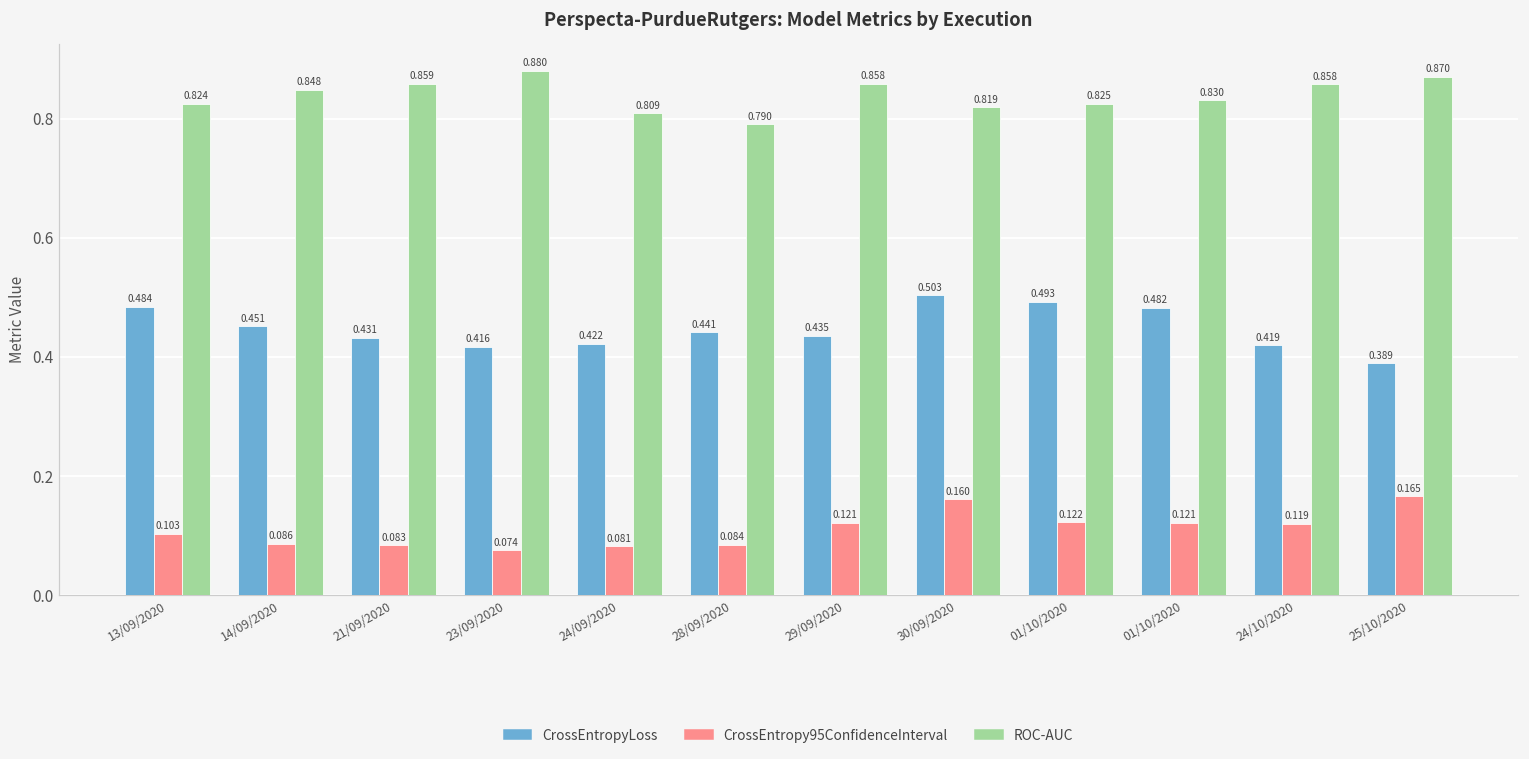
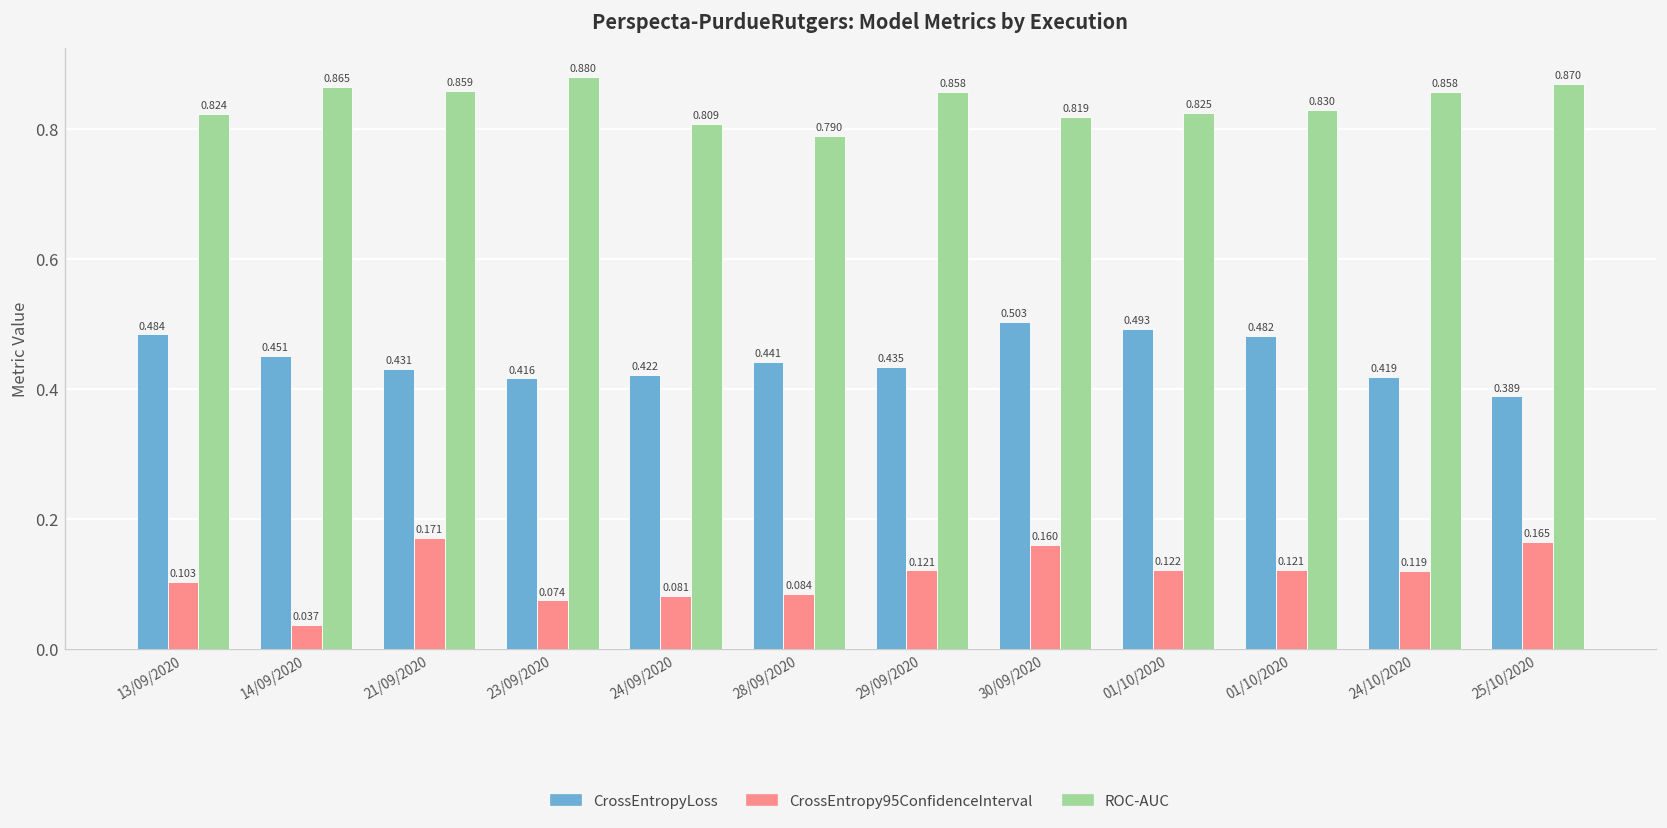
CrossEntropy95ConfidenceInterval, 14/09/2020: 0.086 -> 0.037
ROC-AUC, 14/09/2020: 0.848 -> 0.865
CrossEntropy95ConfidenceInterval, 21/09/2020: 0.083 -> 0.171
